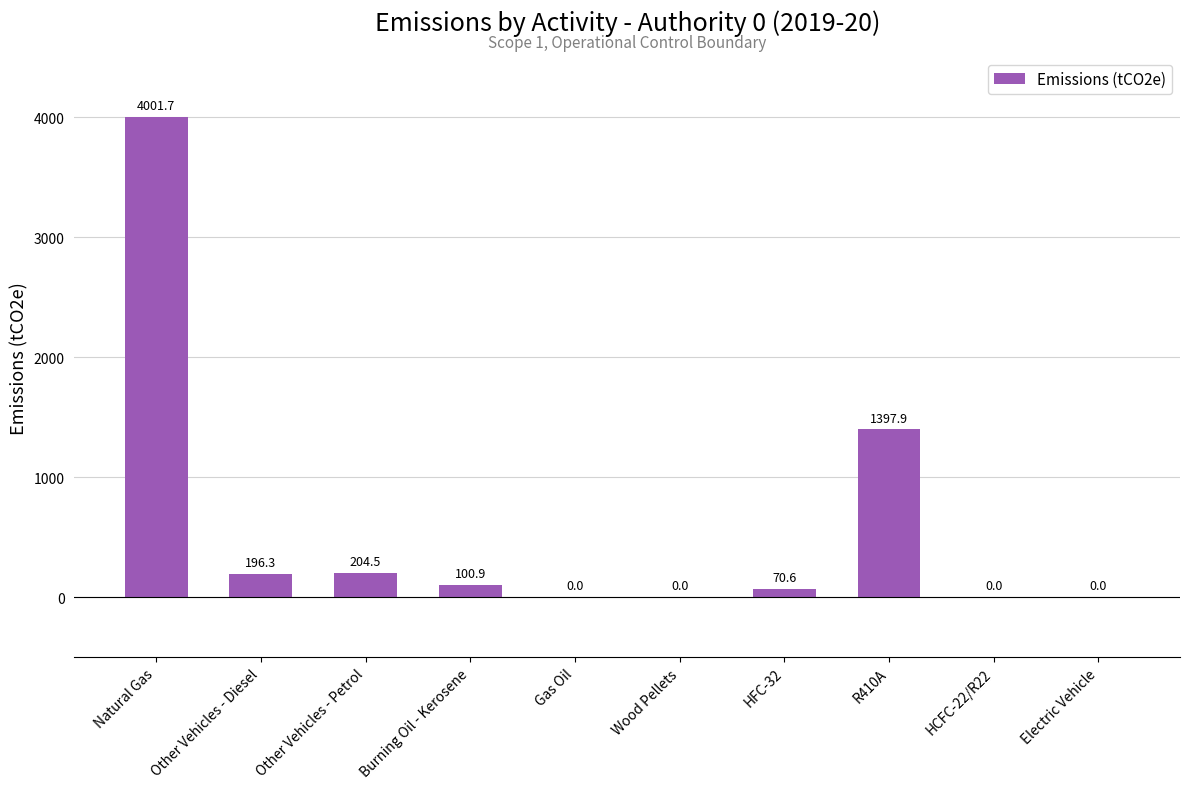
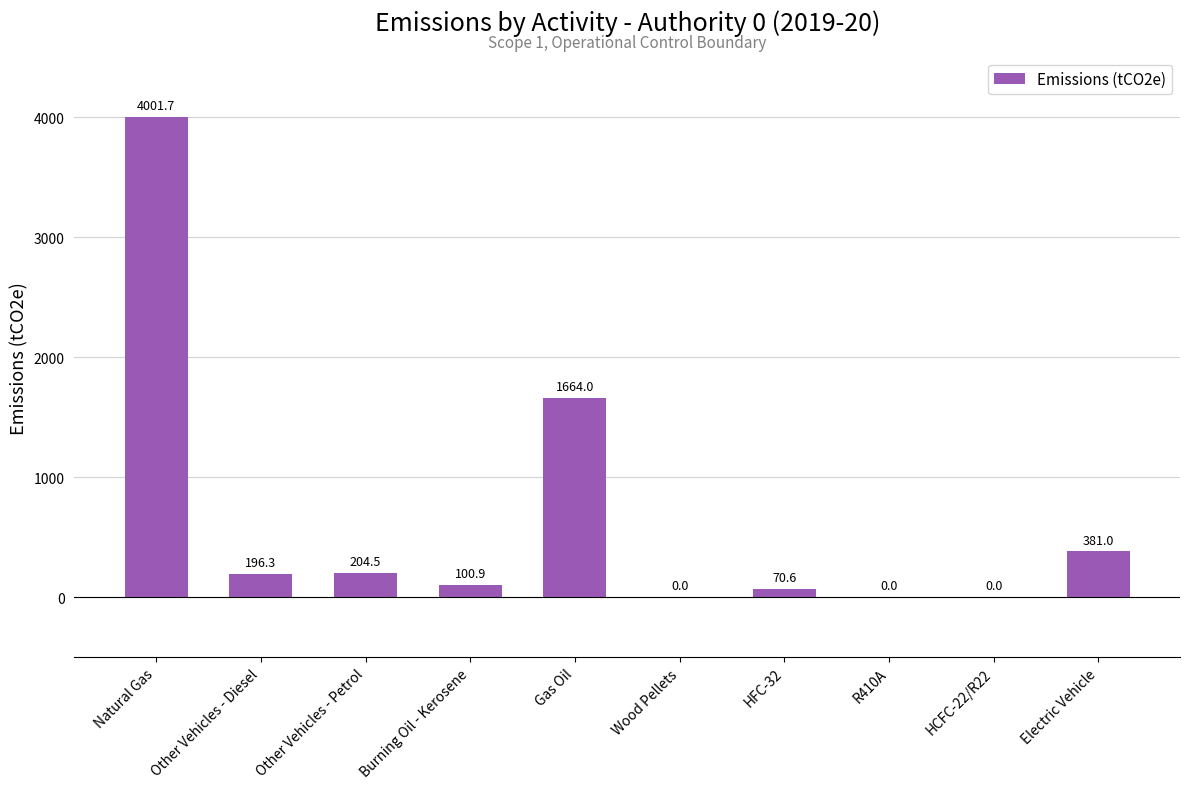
Gas Oil: 0.0 -> 1664.0
R410A: 1397.9 -> 0.0
Electric Vehicle: 0.0 -> 381.0
